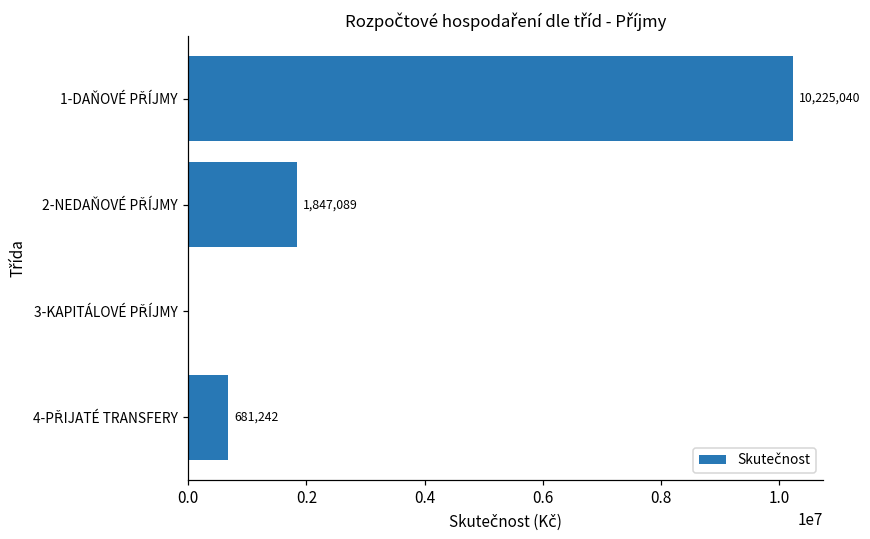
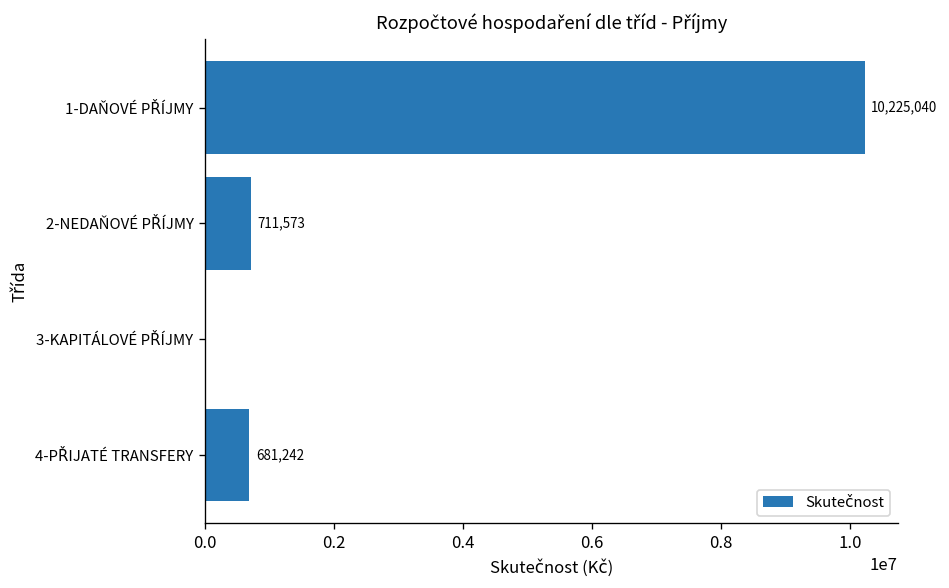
2-NEDAŇOVÉ PŘÍJMY: 1,847,089 -> 711,573
